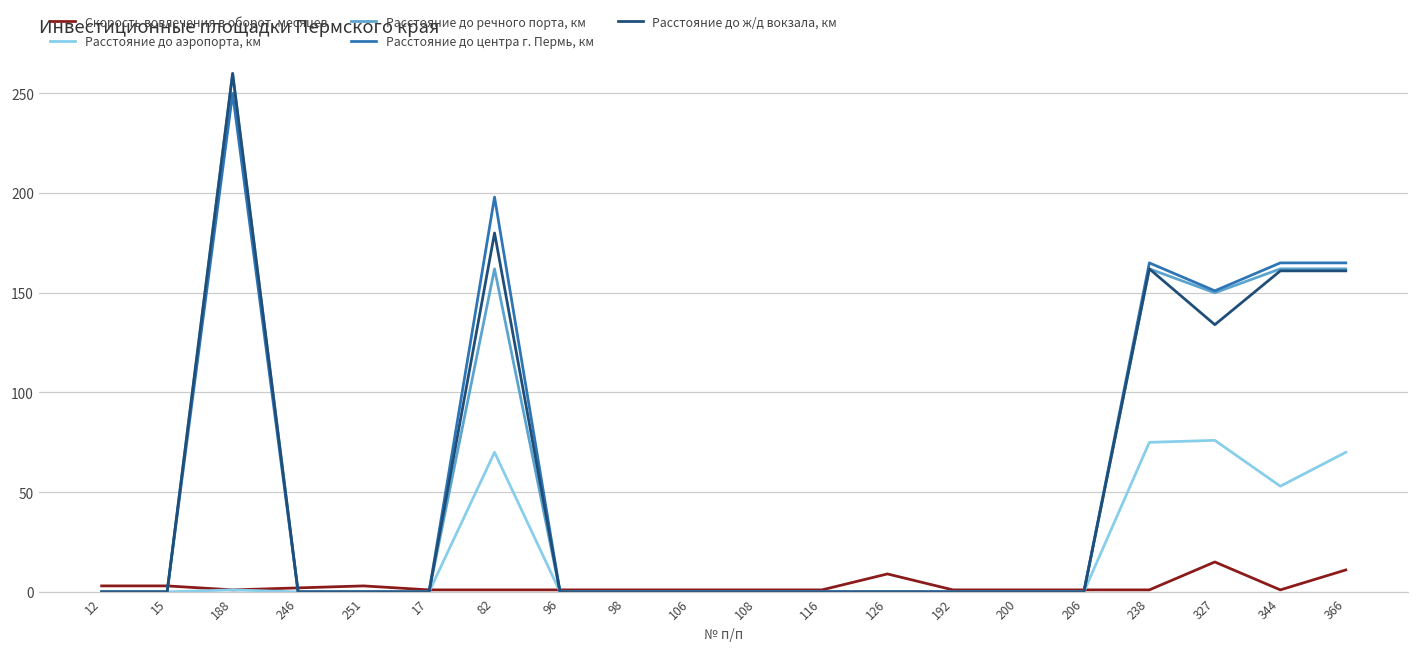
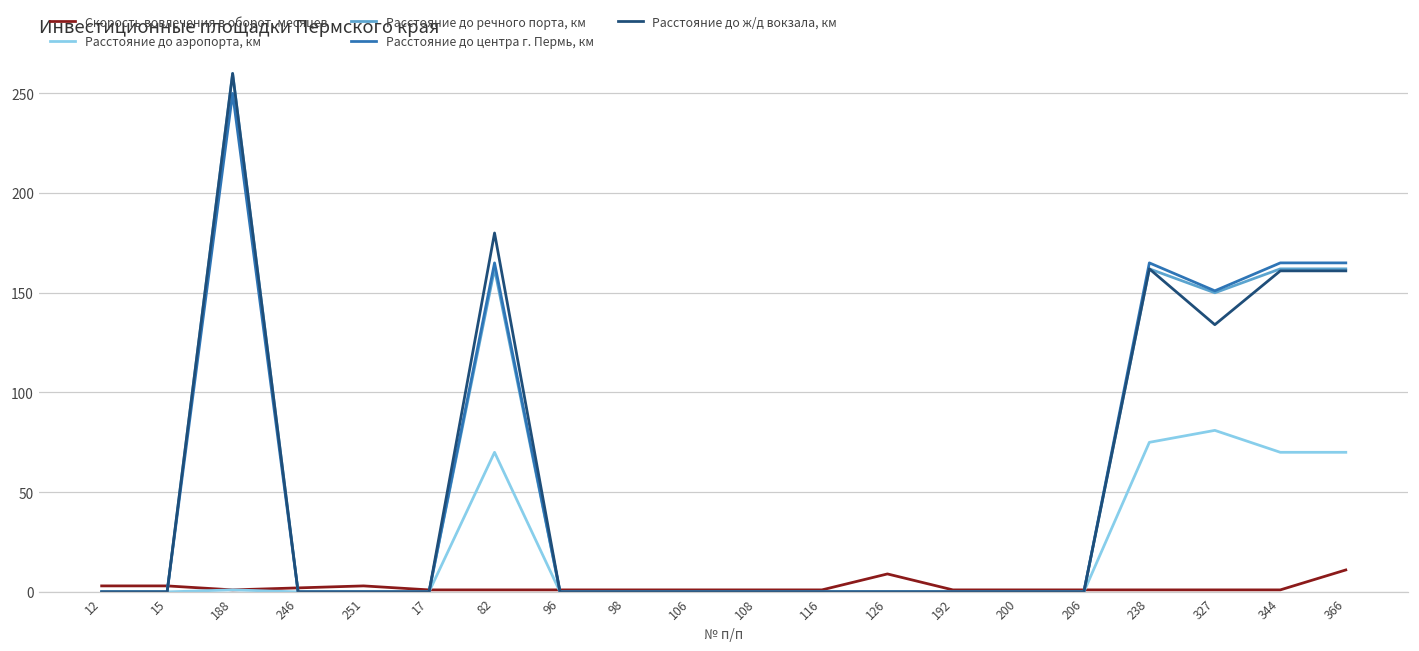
Расстояние до центра г. Пермь, км, 82: 198 -> 165
Скорость вовлечения в оборот, месяцев, 327: 15 -> 1
Расстояние до аэропорта, км, 327: 76 -> 81
Расстояние до аэропорта, км, 344: 53 -> 70
